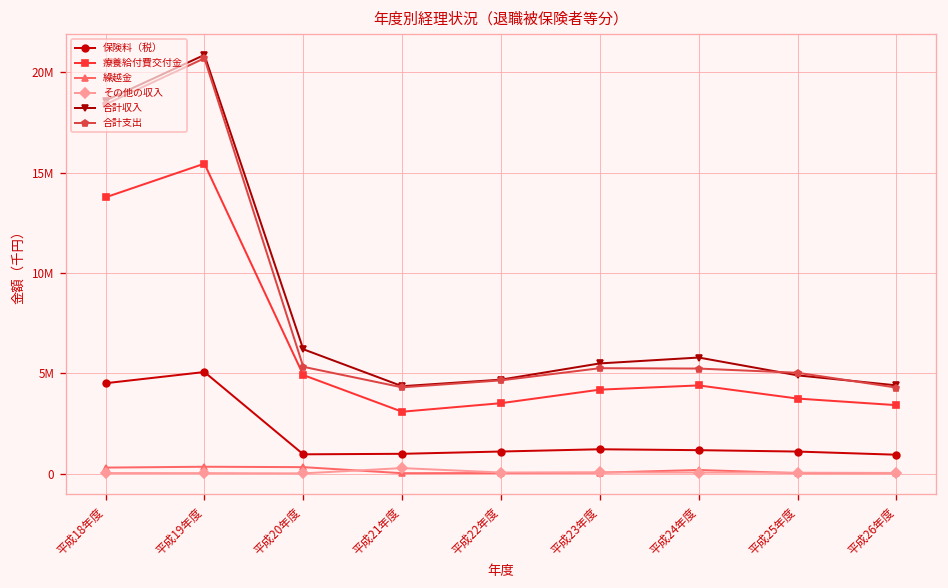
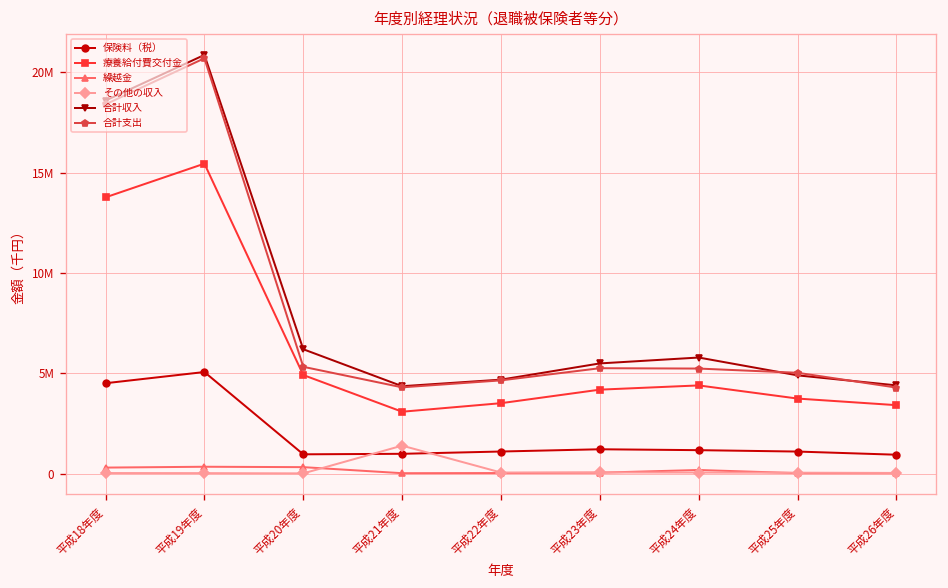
その他の収入, 平成21年度: 300000 -> 1400000
